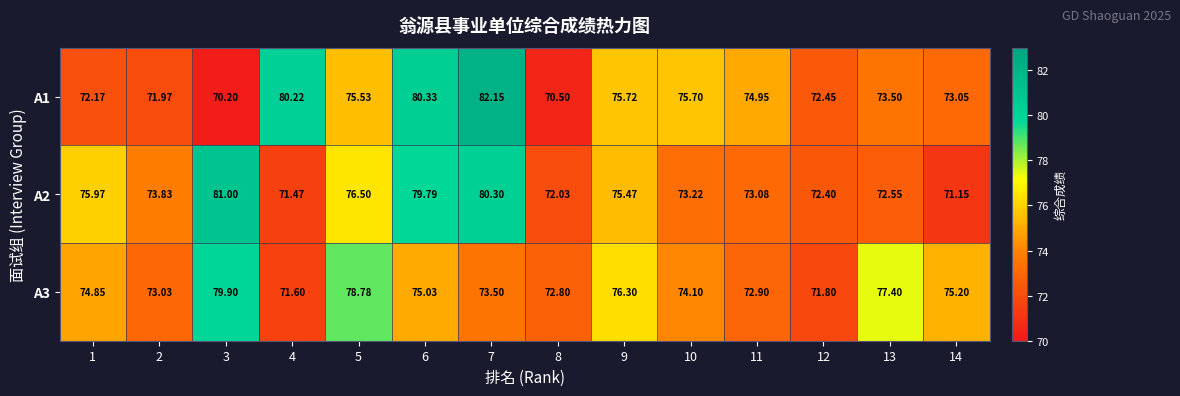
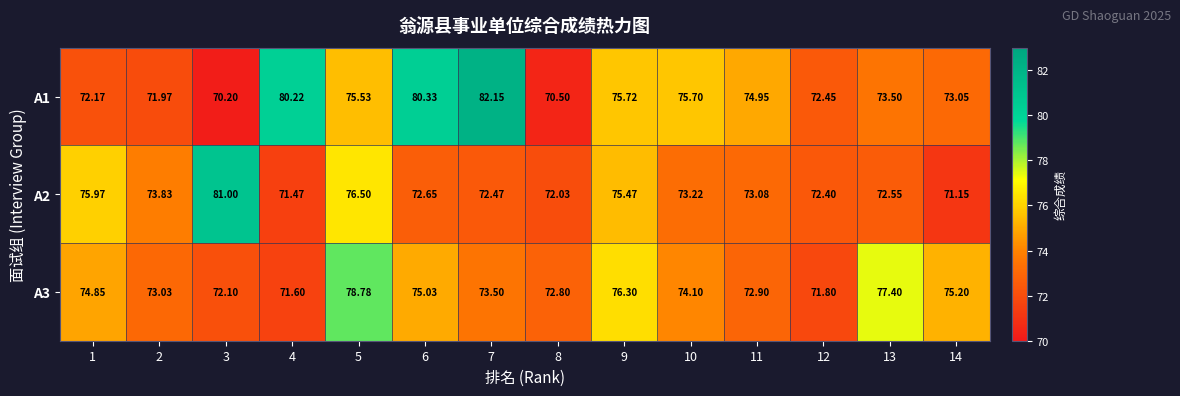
A2, 6: 79.79 -> 72.65
A2, 7: 80.30 -> 72.47
A3, 3: 79.90 -> 72.10
